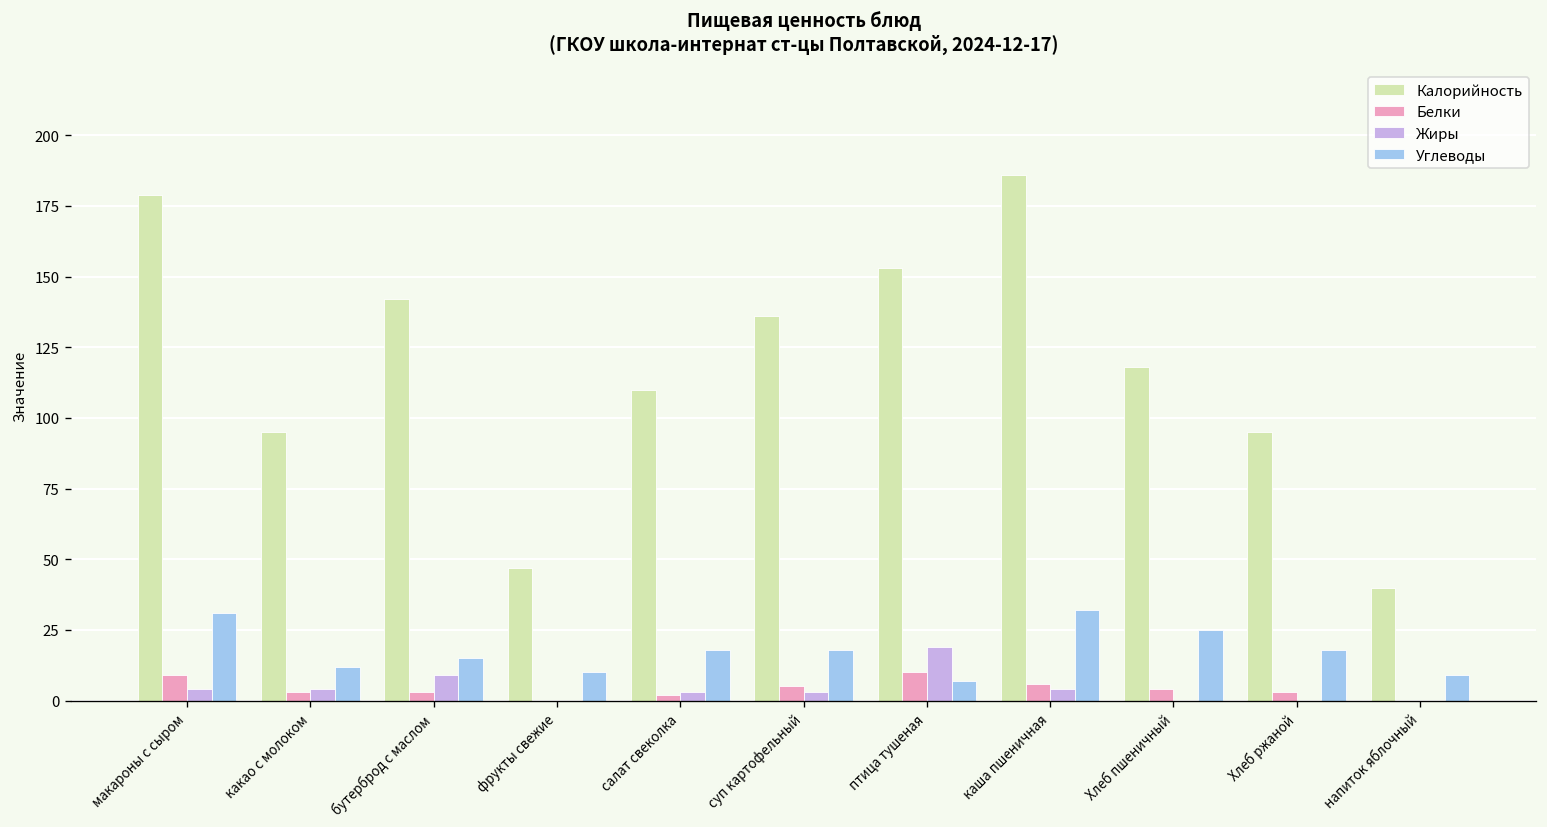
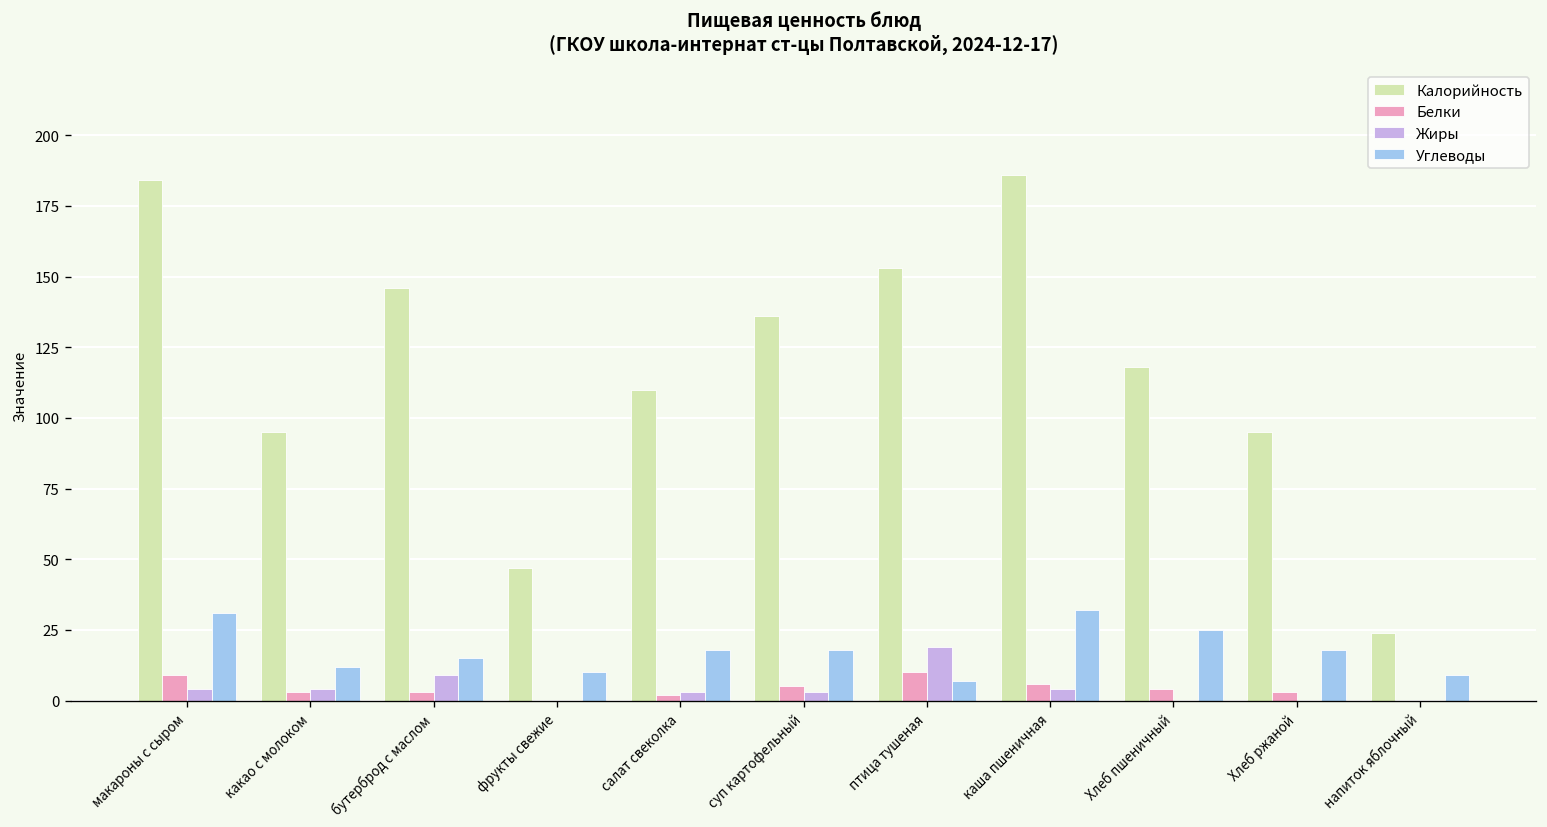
Калорийность, макароны с сыром: 179 -> 184
Калорийность, бутерброд с маслом: 142 -> 146
Калорийность, напиток яблочный: 40 -> 24
